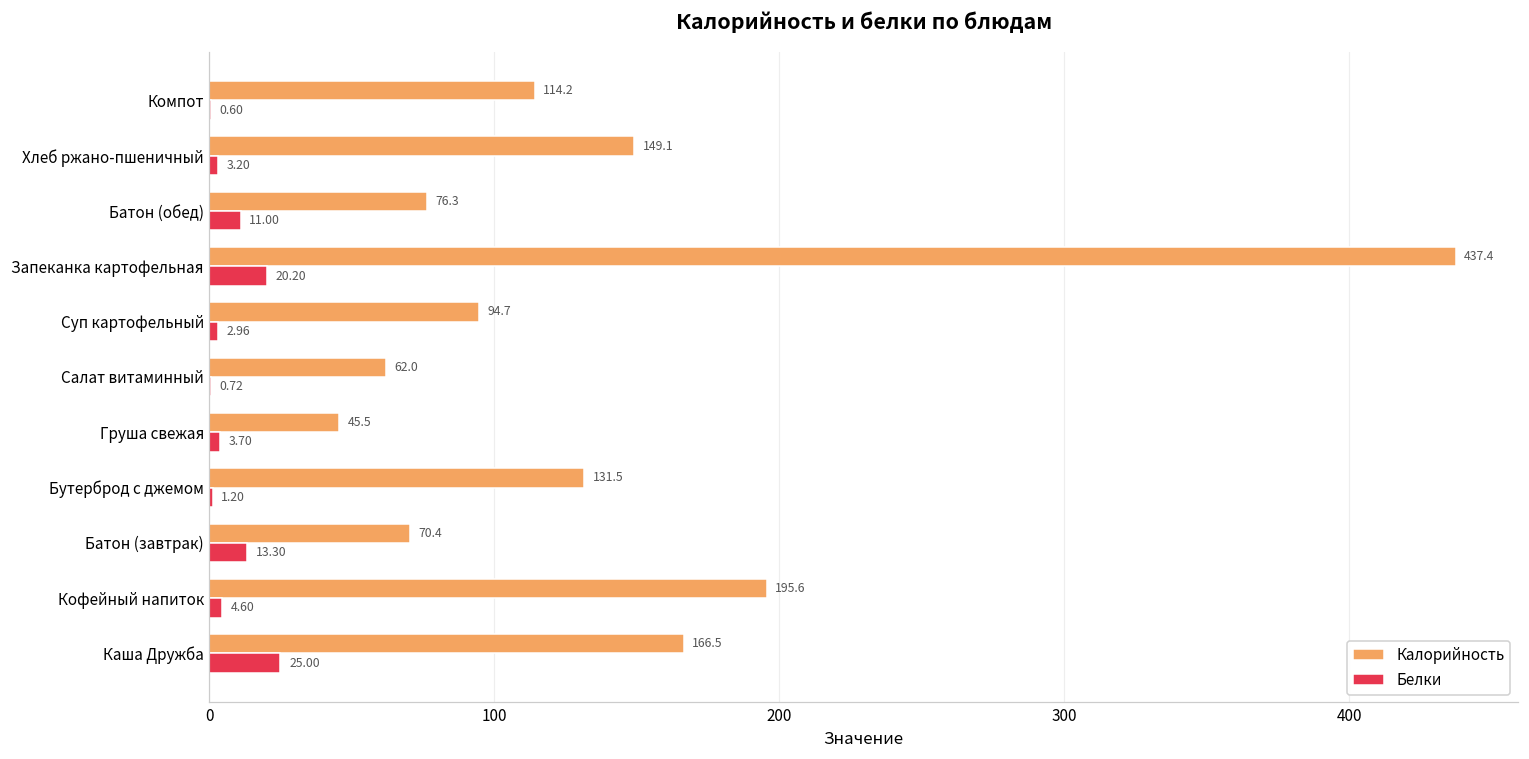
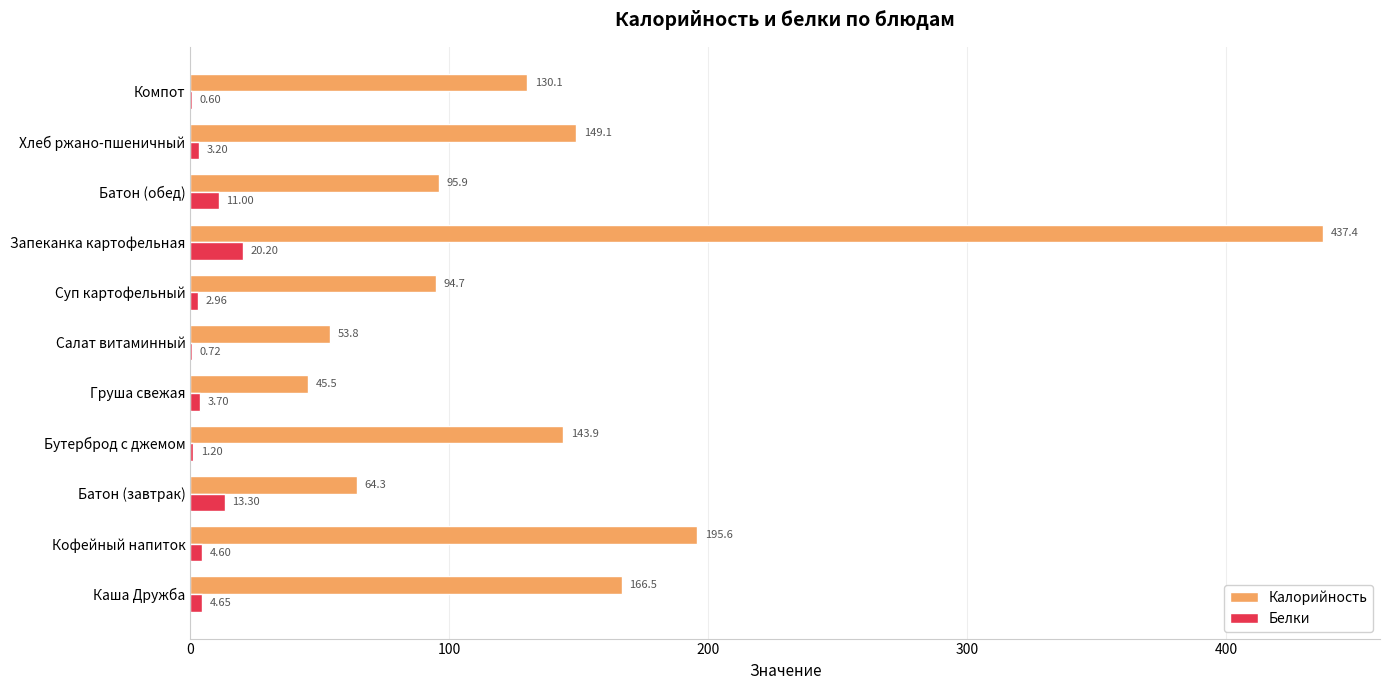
Калорийность, Компот: 114.2 -> 130.1
Калорийность, Батон (обед): 76.3 -> 95.9
Калорийность, Салат витаминный: 62.0 -> 53.8
Калорийность, Бутерброд с джемом: 131.5 -> 143.9
Калорийность, Батон (завтрак): 70.4 -> 64.3
Белки, Каша Дружба: 25.00 -> 4.65
